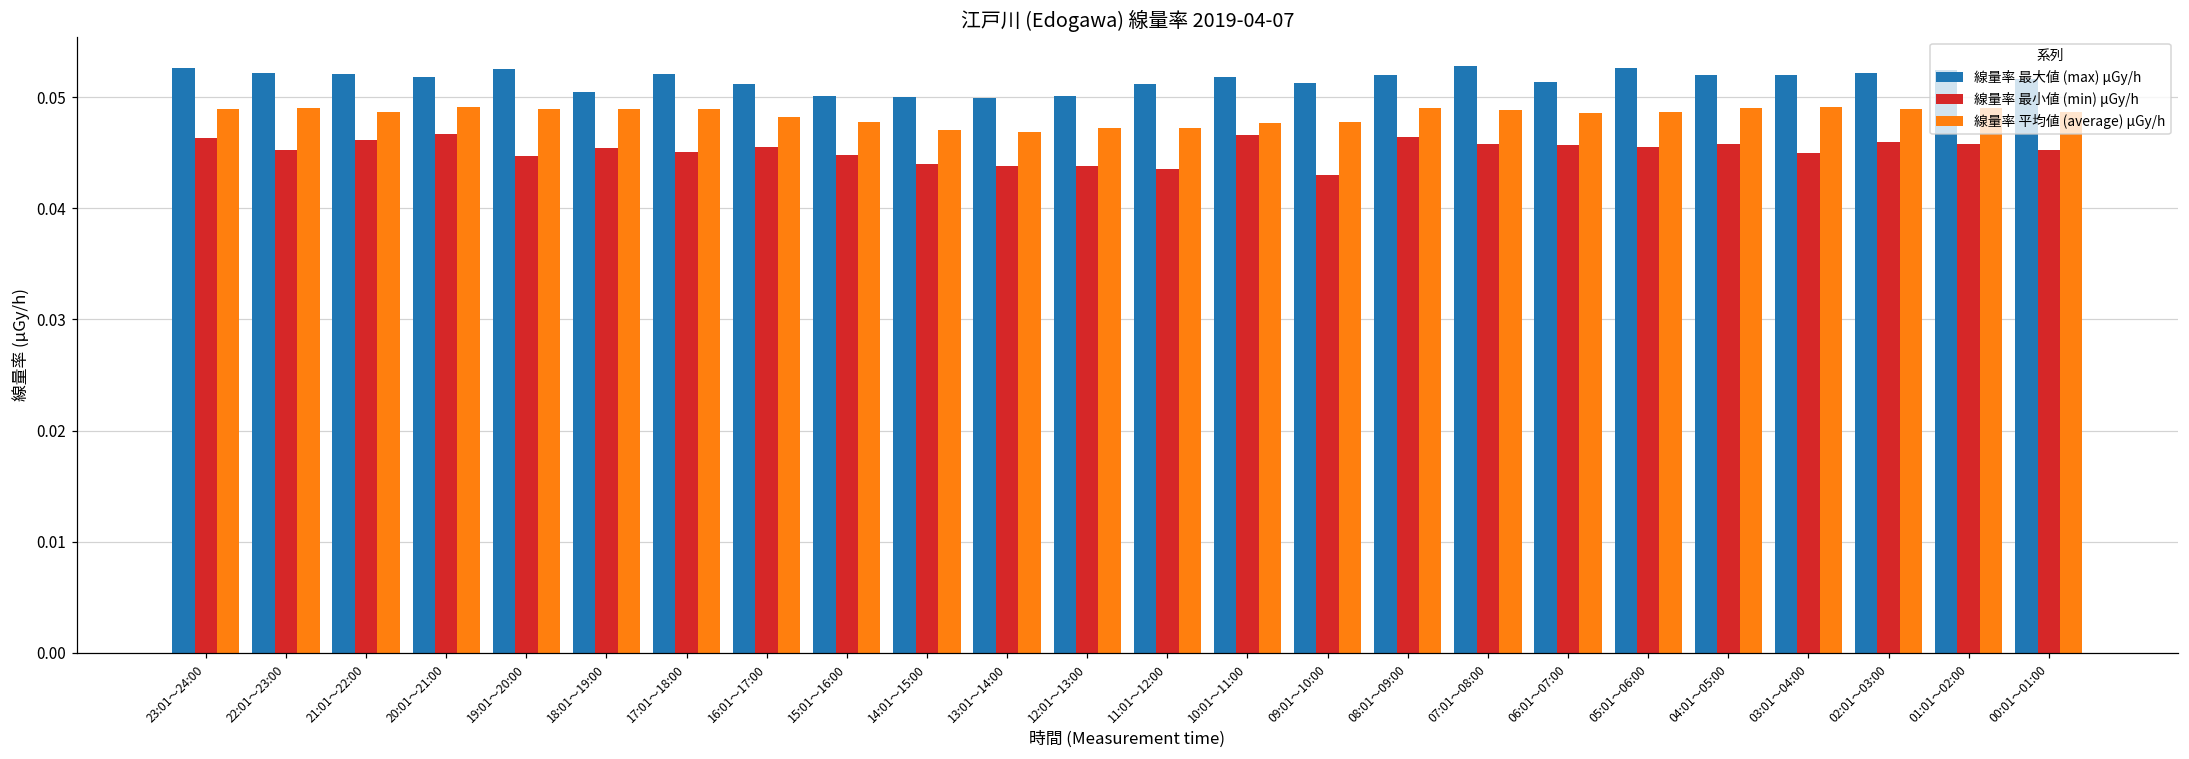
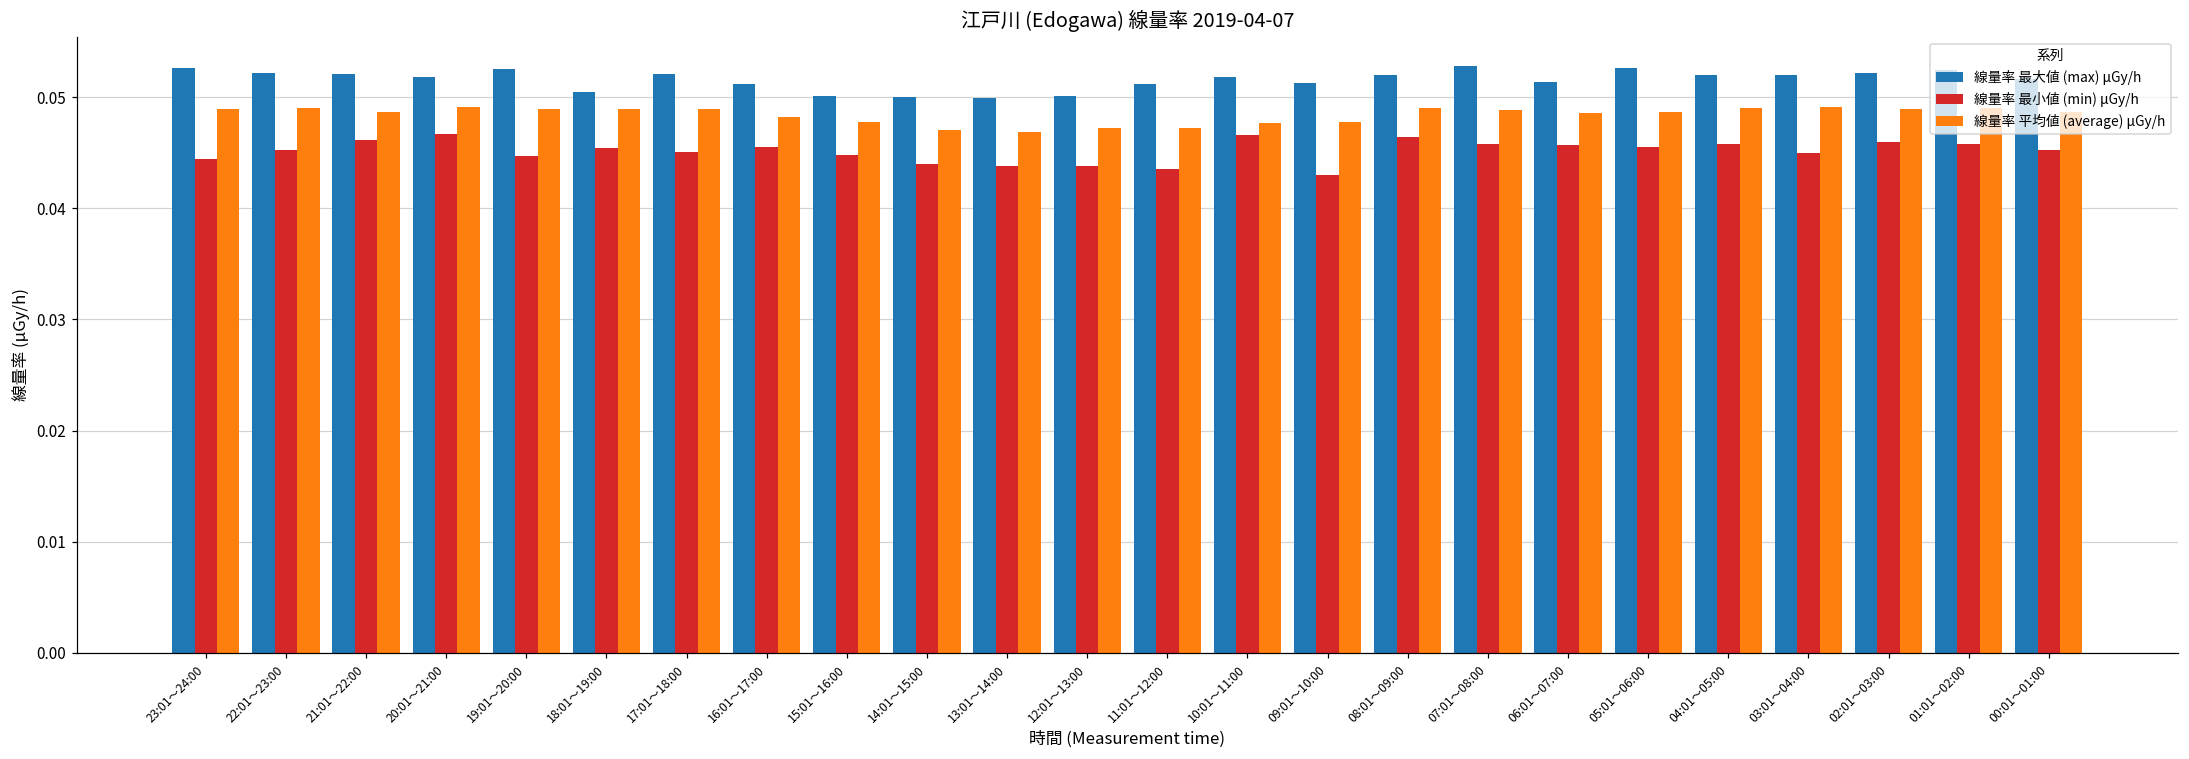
線量率 最小値 (min) μGy/h, 23:01～24:00: 0.0463 -> 0.0444
